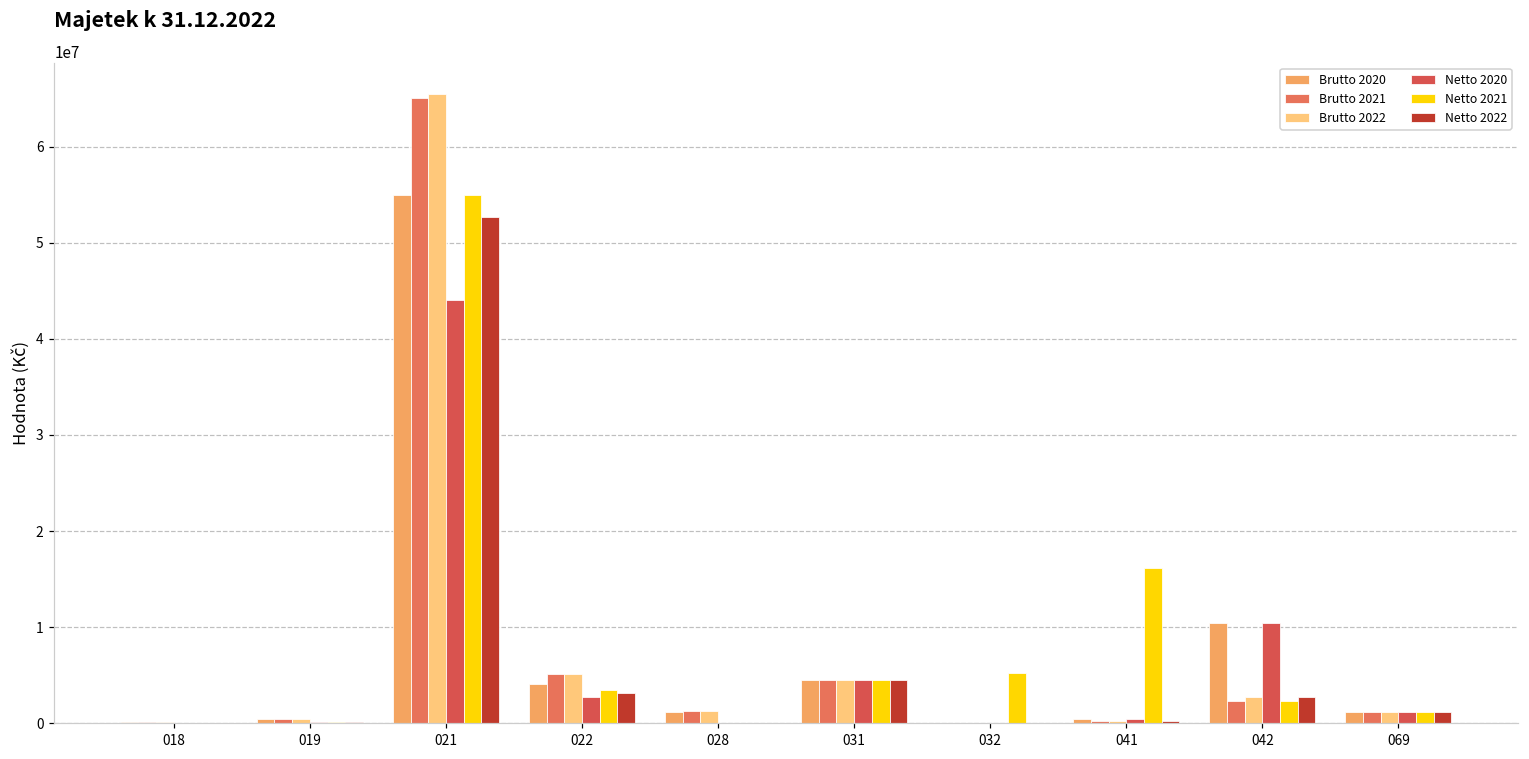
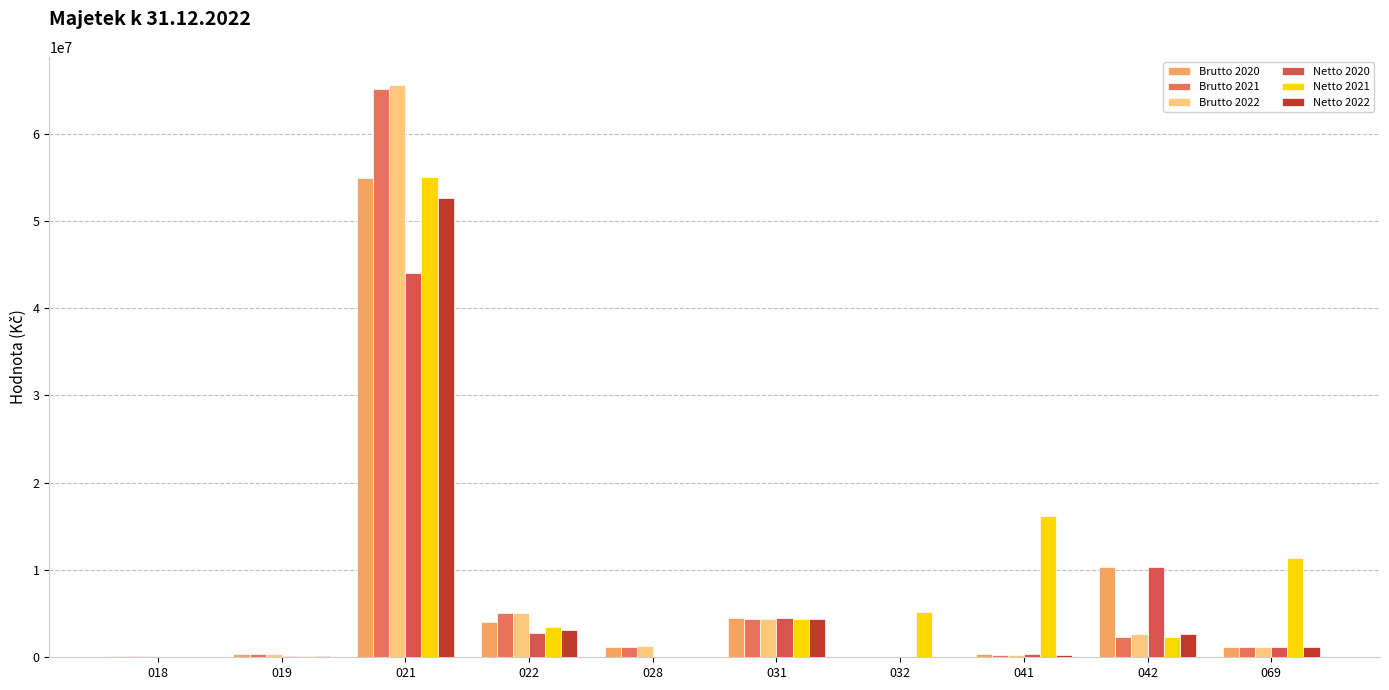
Netto 2021, 069: 1000000 -> 11000000
